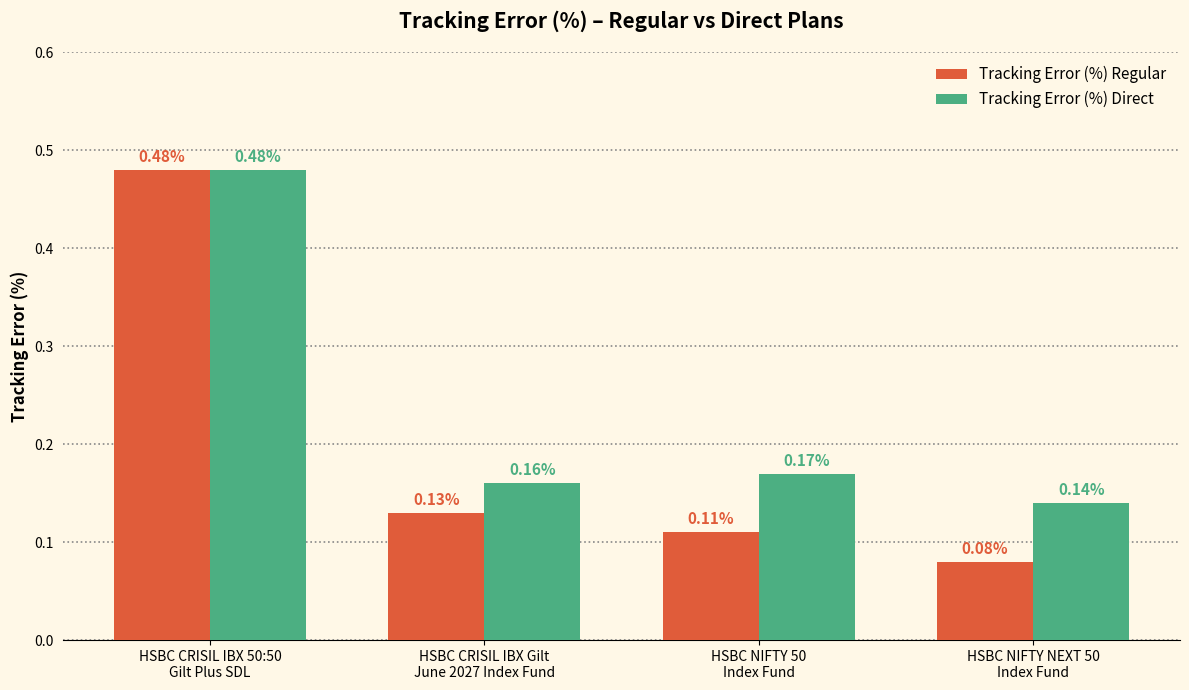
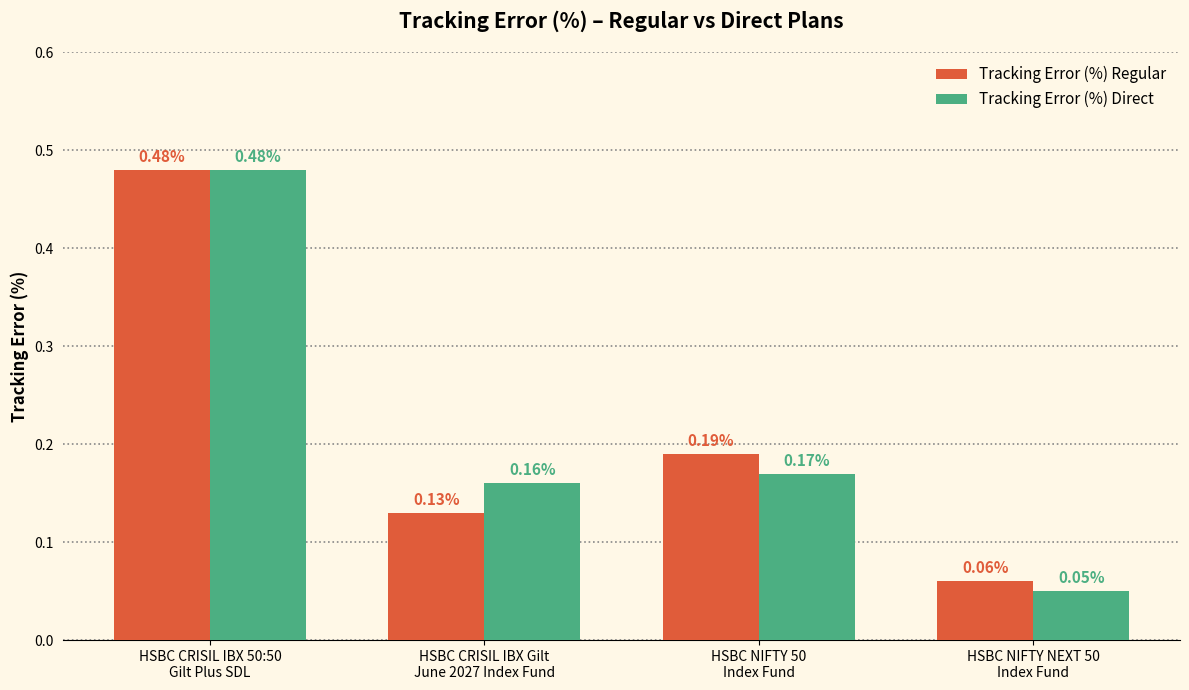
Tracking Error (%) Regular, HSBC NIFTY 50 Index Fund: 0.11% -> 0.19%
Tracking Error (%) Regular, HSBC NIFTY NEXT 50 Index Fund: 0.08% -> 0.06%
Tracking Error (%) Direct, HSBC NIFTY NEXT 50 Index Fund: 0.14% -> 0.05%
